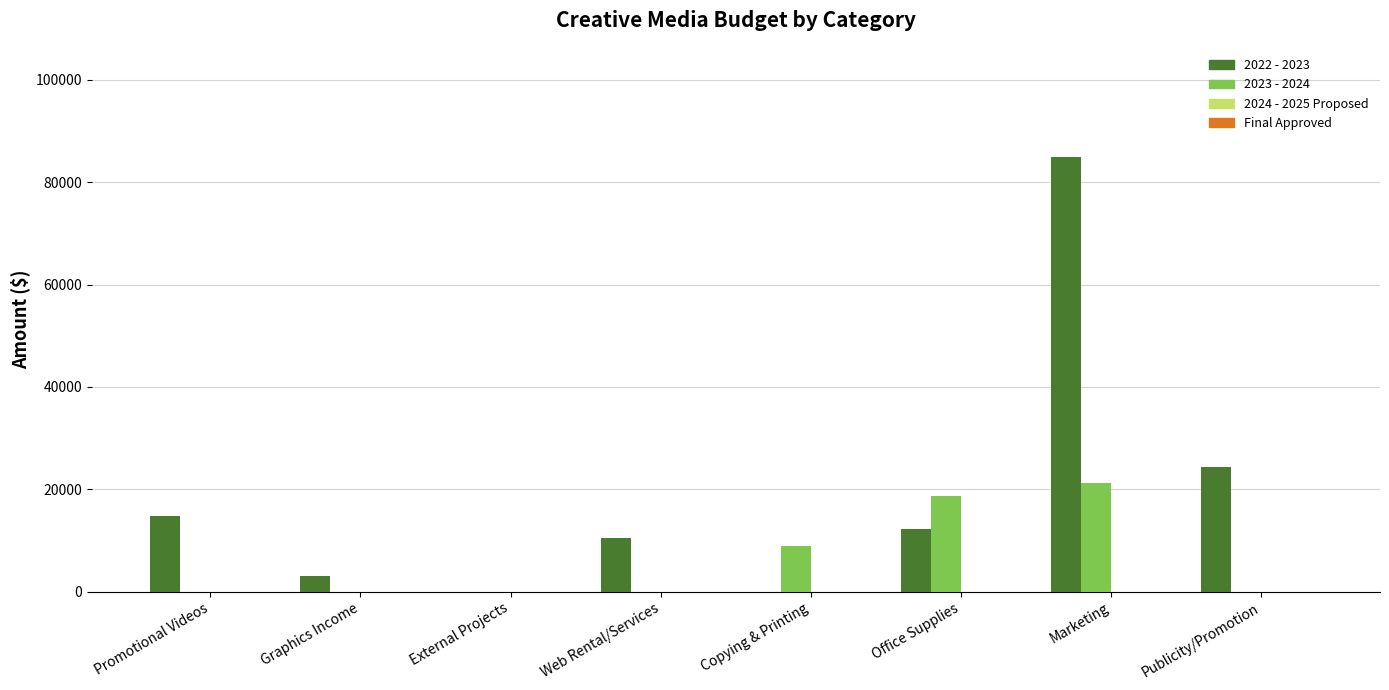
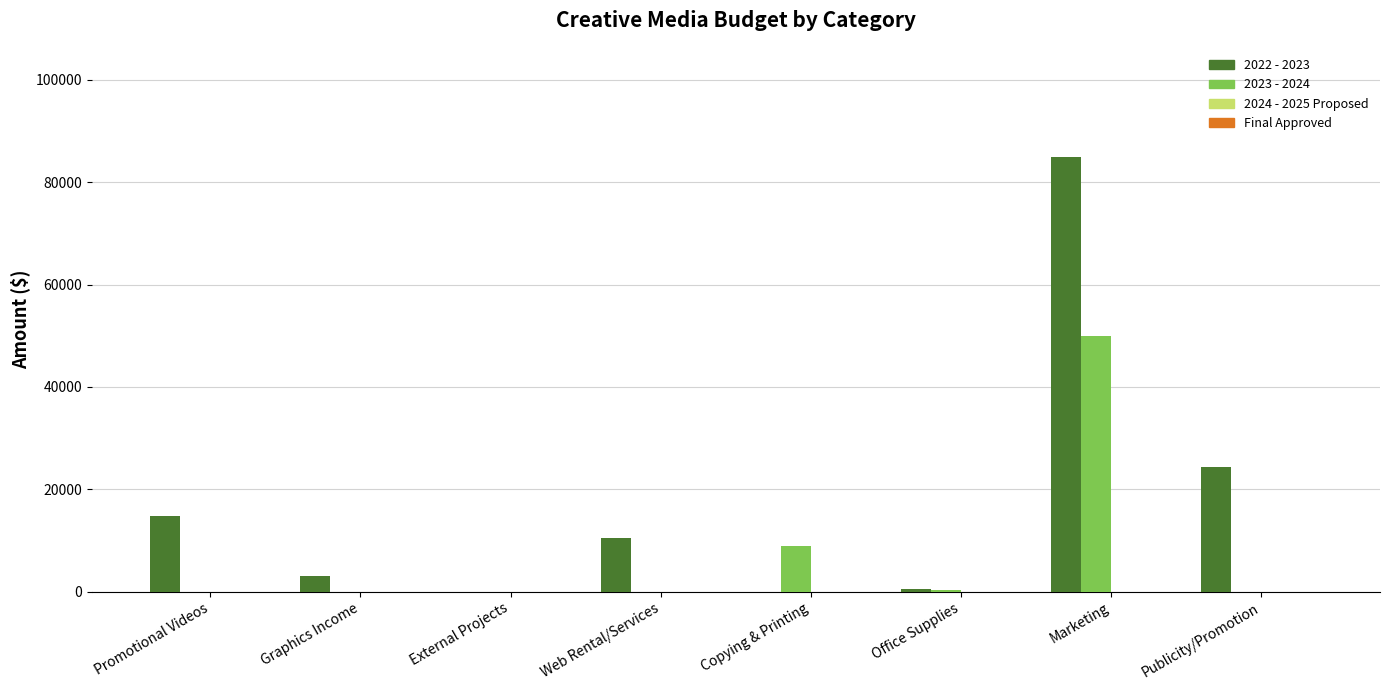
2022 - 2023, Office Supplies: 12000 -> 1000
2023 - 2024, Office Supplies: 19000 -> 0
2023 - 2024, Marketing: 21000 -> 50000
